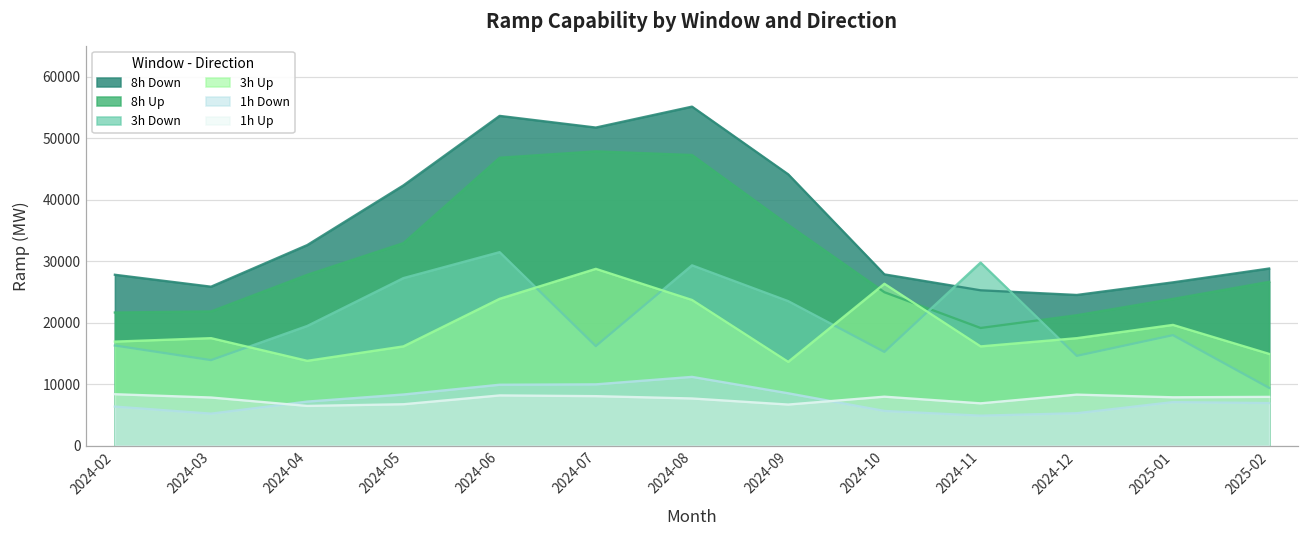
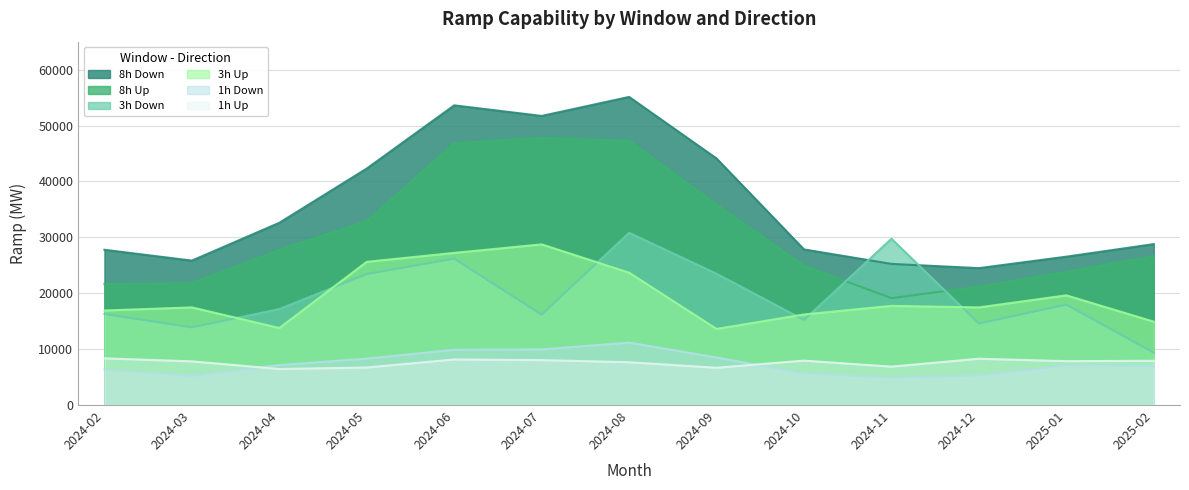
3h Down, 2024-04: 19000 -> 17000
3h Down, 2024-05: 27000 -> 23000
3h Up, 2024-05: 16000 -> 26000
3h Down, 2024-06: 31000 -> 26000
3h Up, 2024-06: 24000 -> 27000
3h Down, 2024-08: 29000 -> 31000
3h Up, 2024-10: 26000 -> 16000
3h Up, 2024-11: 16000 -> 18000
